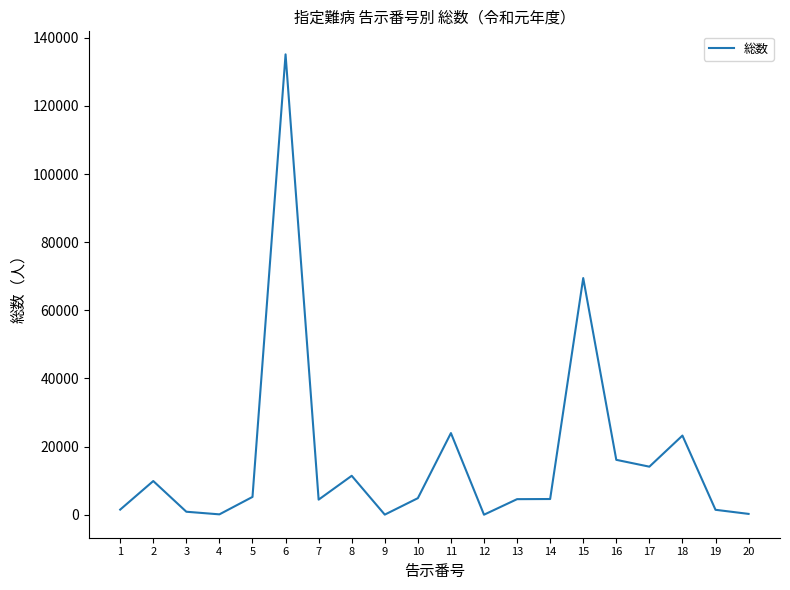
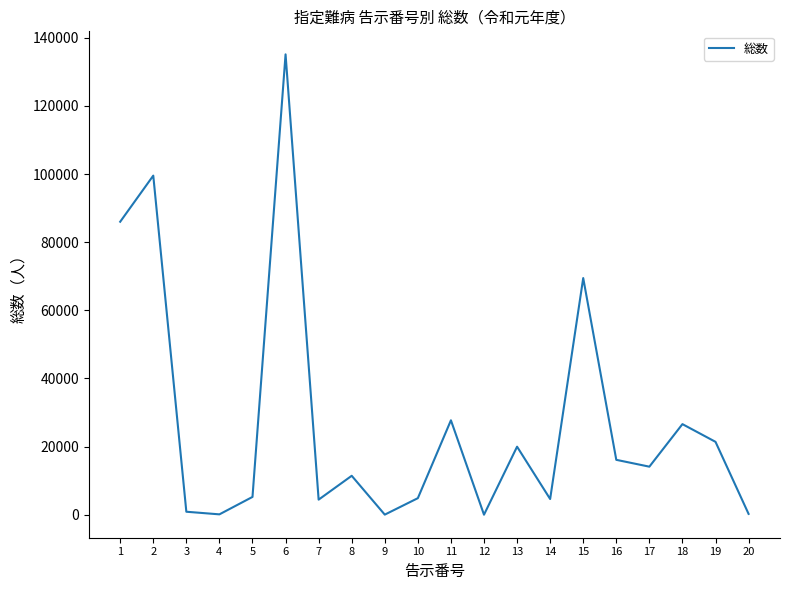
1: 2000 -> 86000
2: 10000 -> 100000
11: 24000 -> 28000
13: 5000 -> 20000
18: 23000 -> 27000
19: 1000 -> 21000
